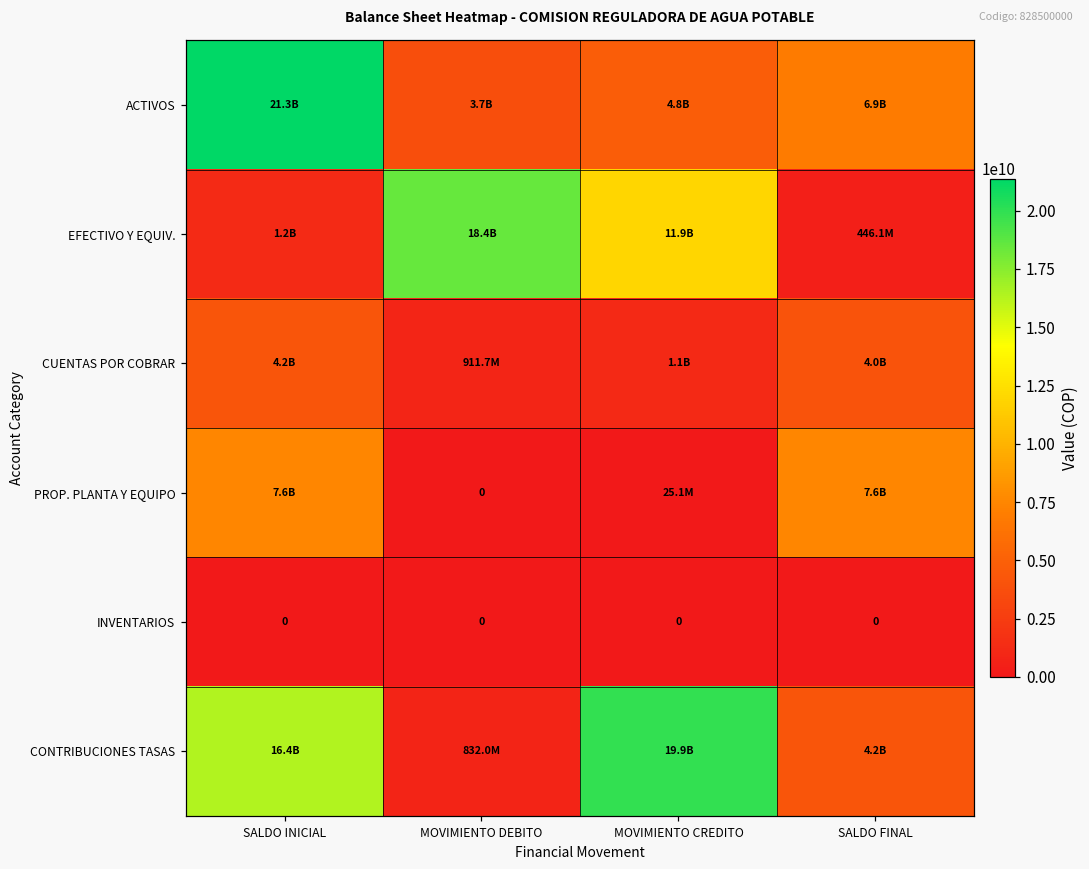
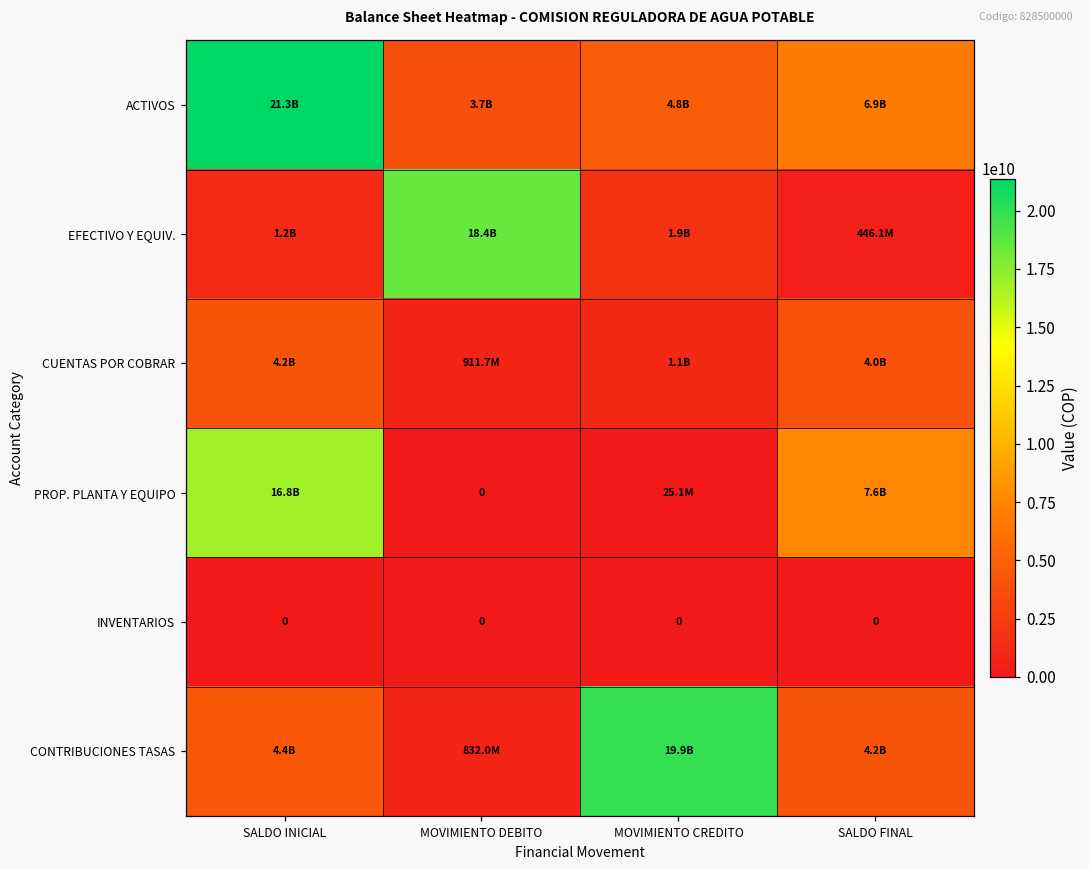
EFECTIVO Y EQUIV., MOVIMIENTO CREDITO: 11.9B -> 1.9B
PROP. PLANTA Y EQUIPO, SALDO INICIAL: 7.6B -> 16.8B
CONTRIBUCIONES TASAS, SALDO INICIAL: 16.4B -> 4.4B
